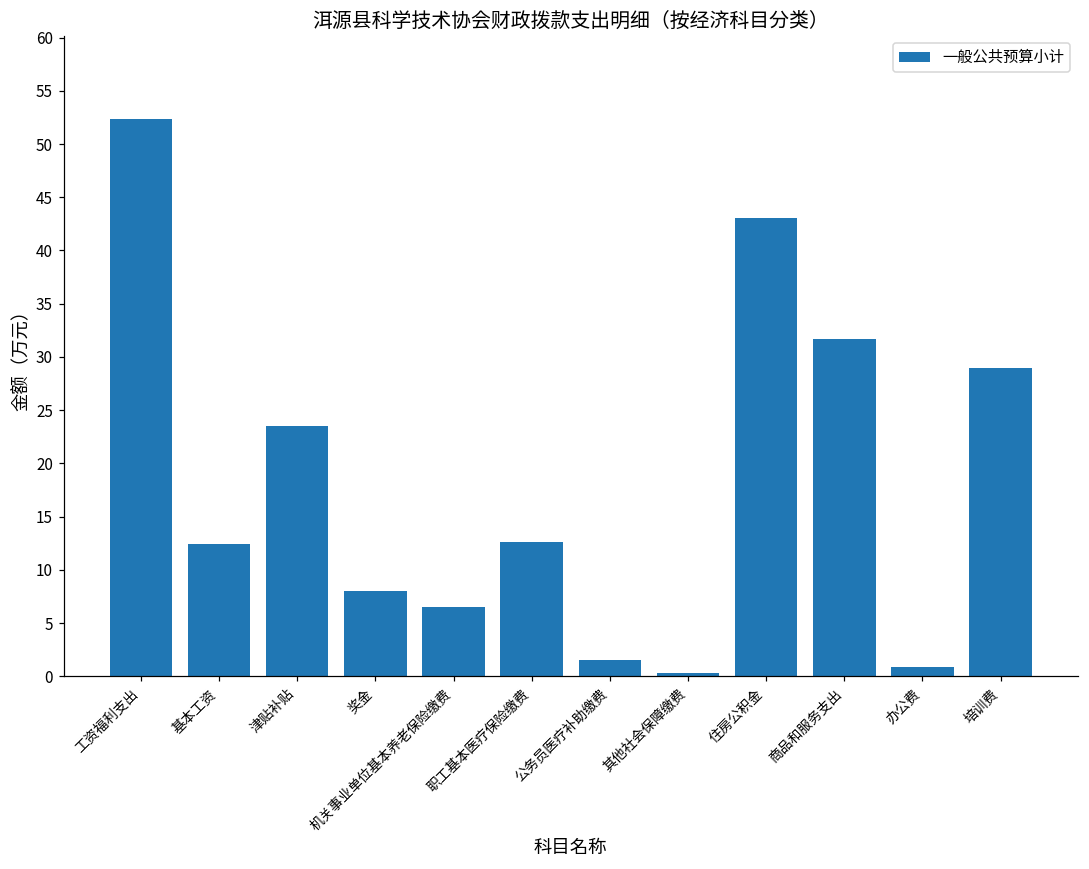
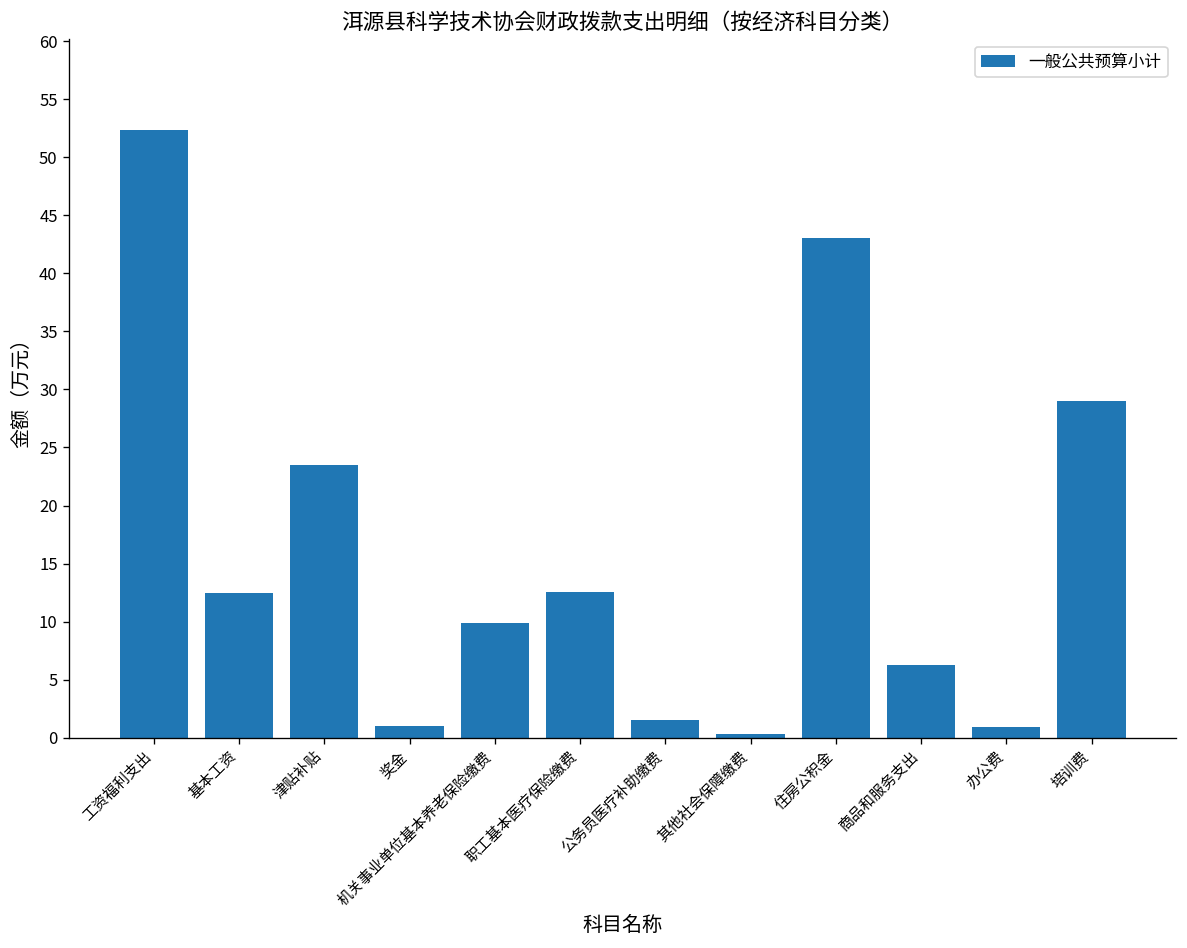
奖金: 8 -> 1
机关事业单位基本养老保险缴费: 7 -> 10
商品和服务支出: 32 -> 6
